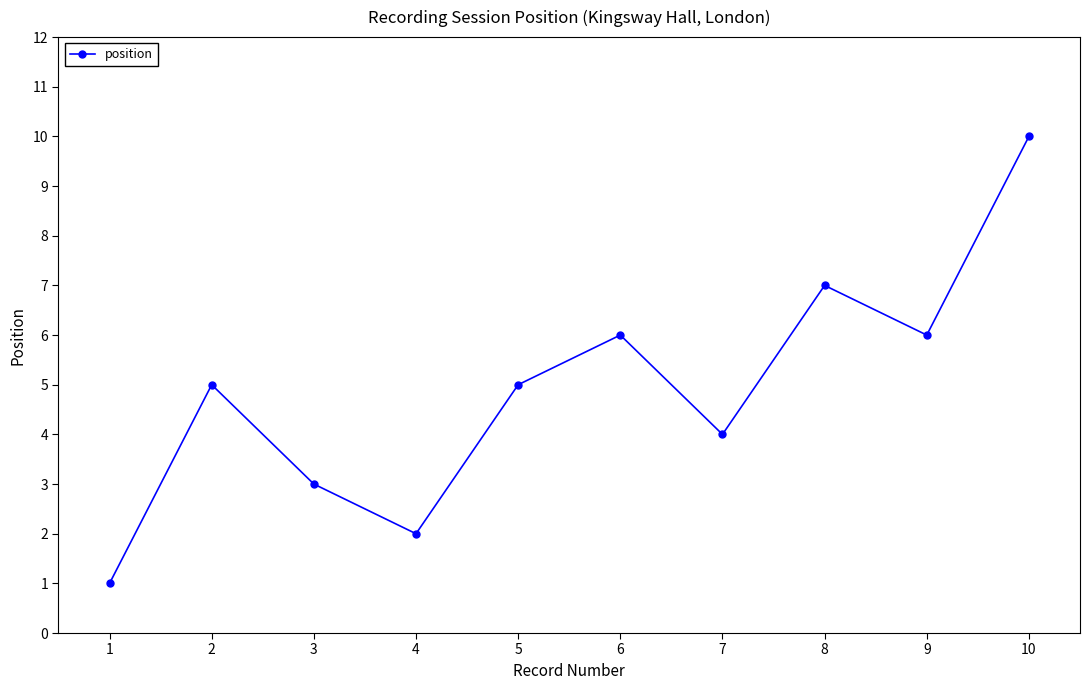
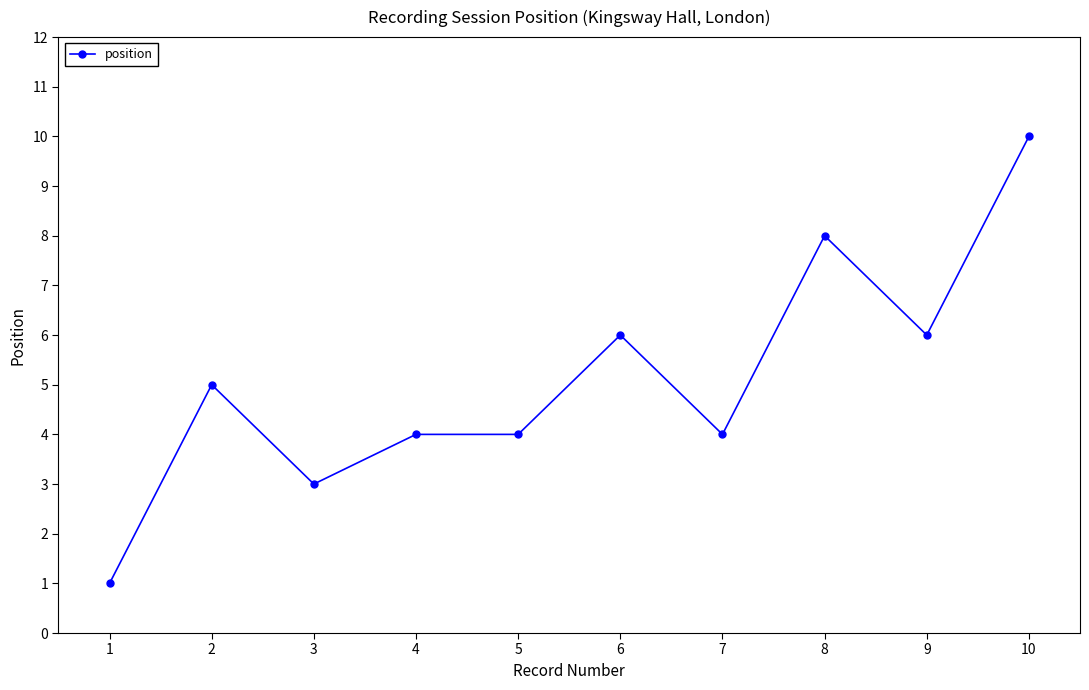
4: 2 -> 4
5: 5 -> 4
8: 7 -> 8
